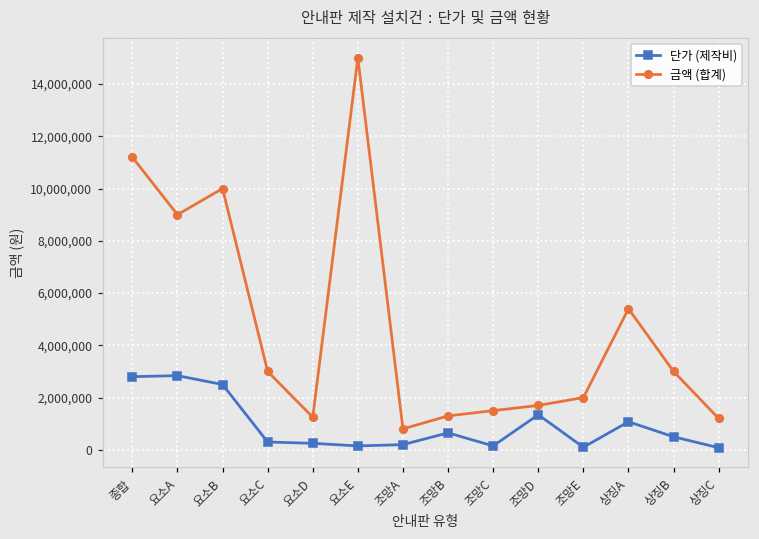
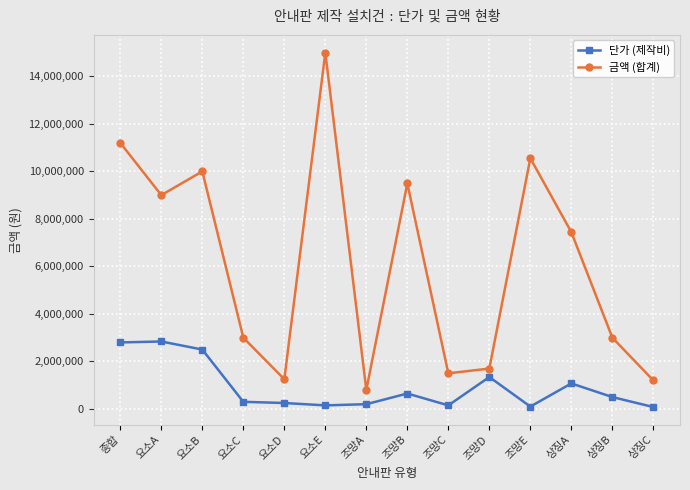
금액 (합계), 조망B: 1,300,000 -> 9,500,000
금액 (합계), 조망E: 2,000,000 -> 10,600,000
금액 (합계), 상징A: 5,400,000 -> 7,400,000
